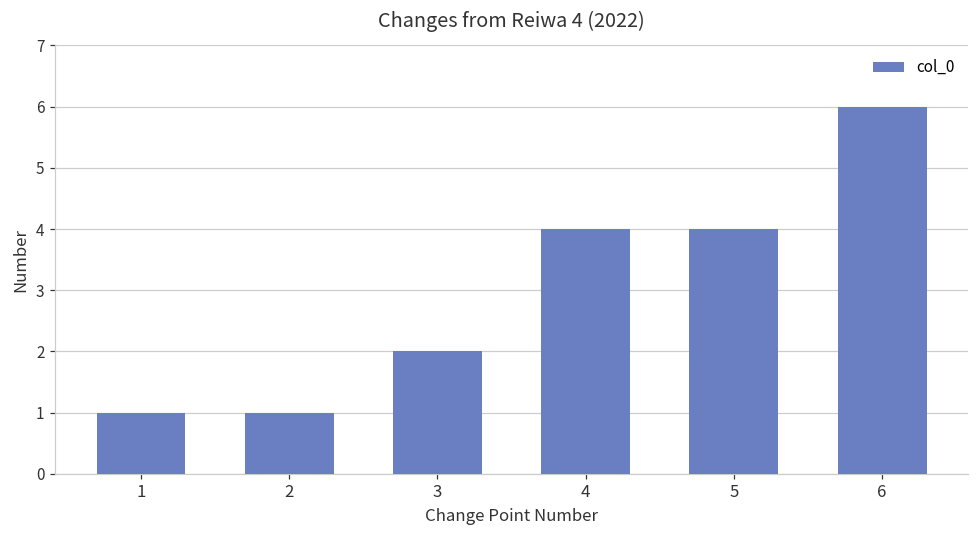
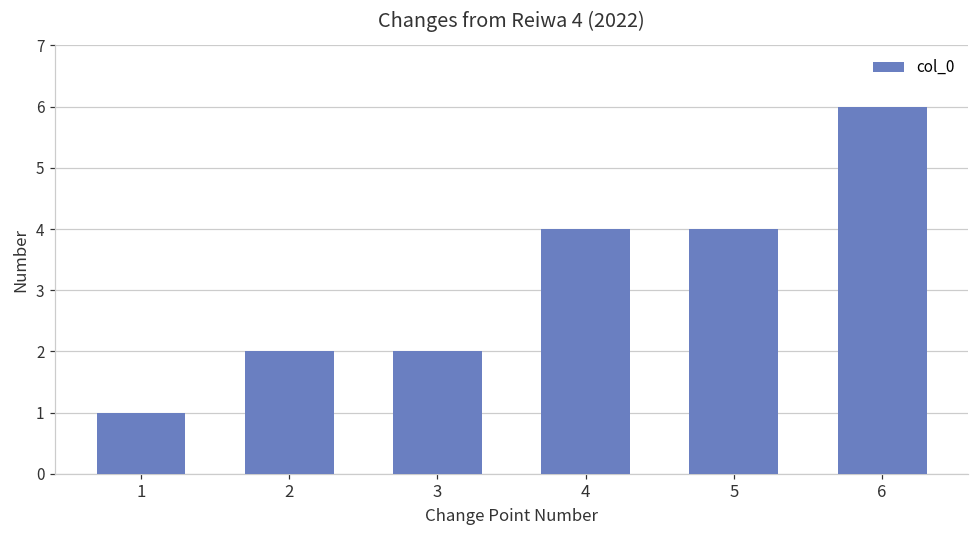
2: 1 -> 2
